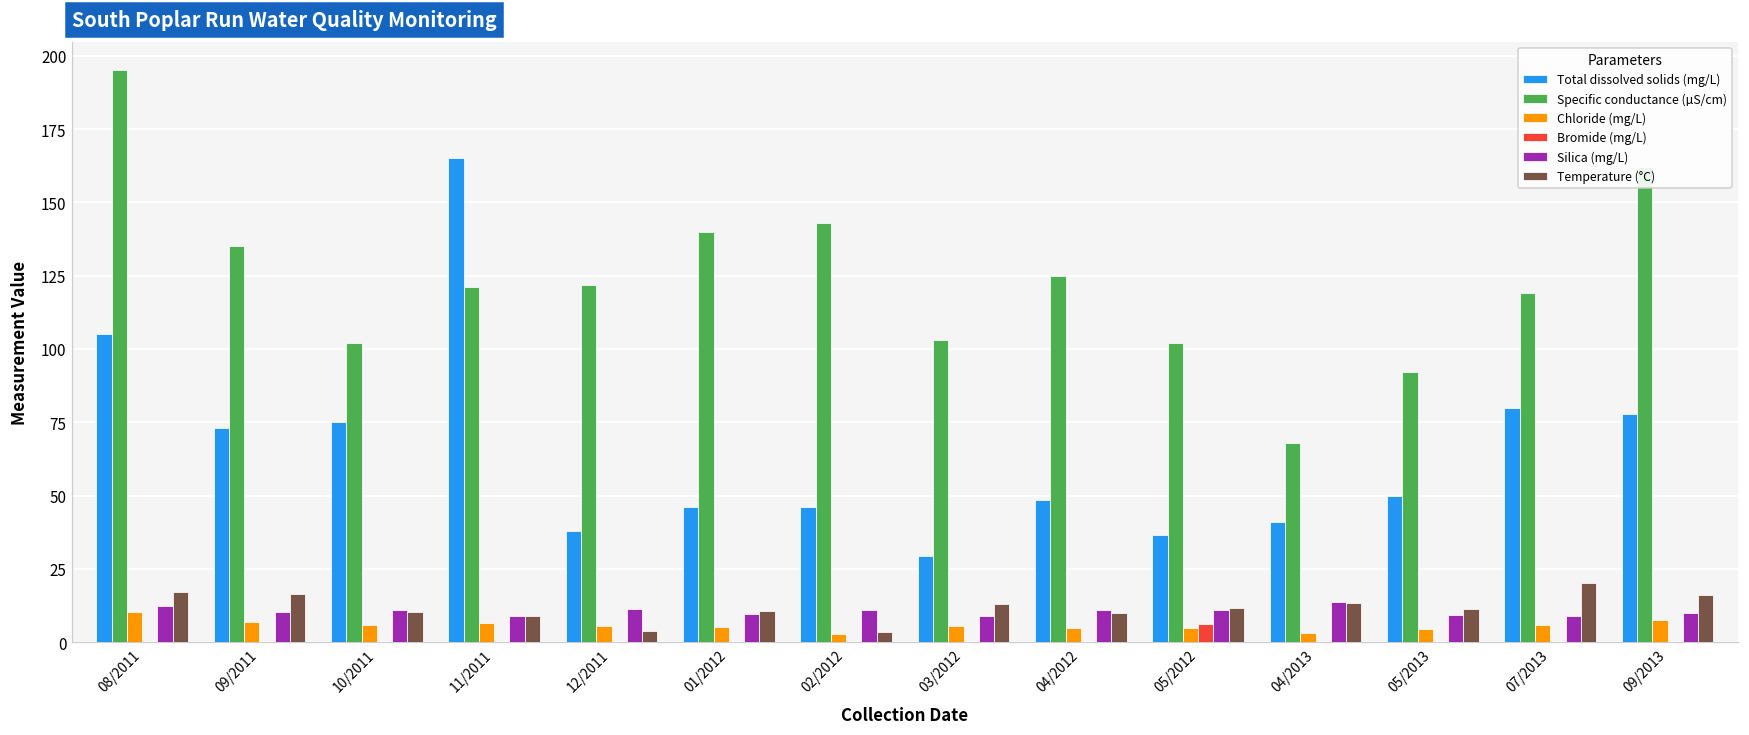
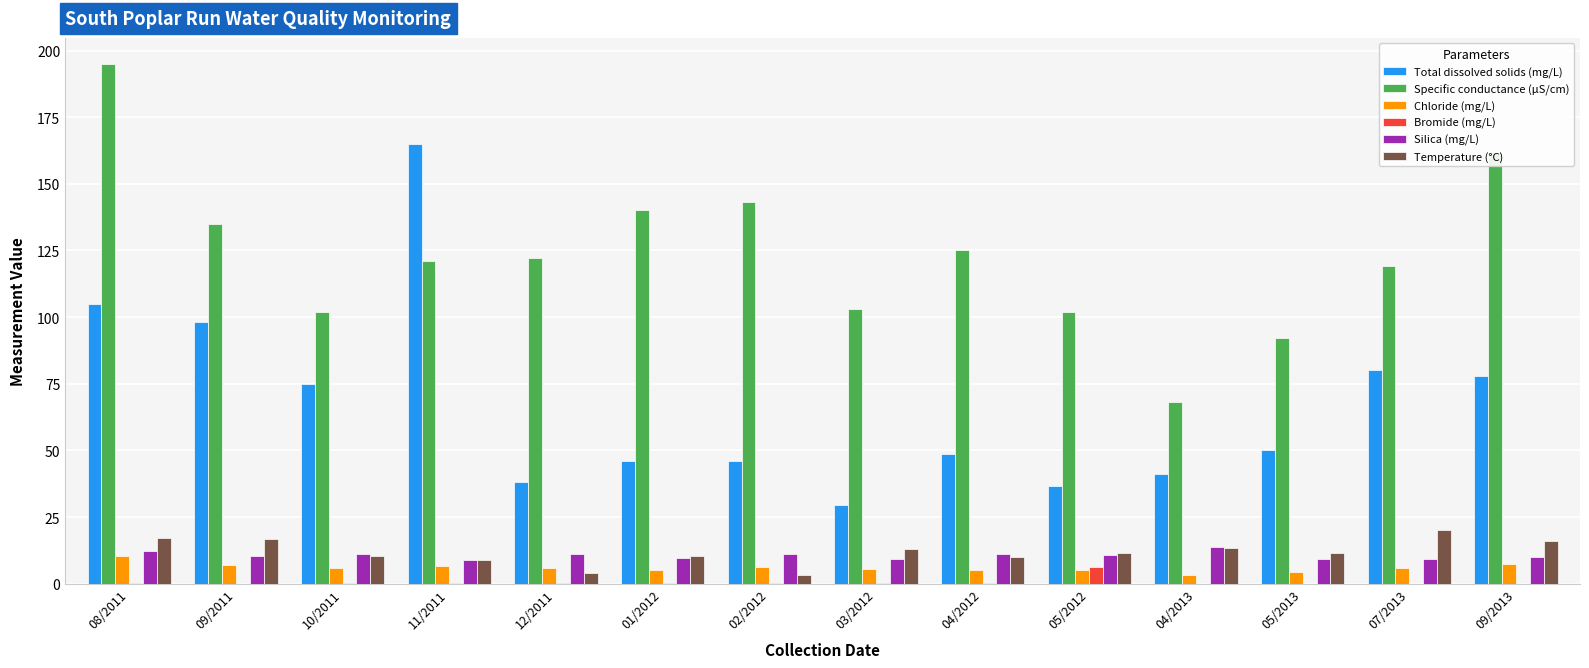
Total dissolved solids (mg/L), 09/2011: 73 -> 98
Chloride (mg/L), 02/2012: 3 -> 6
